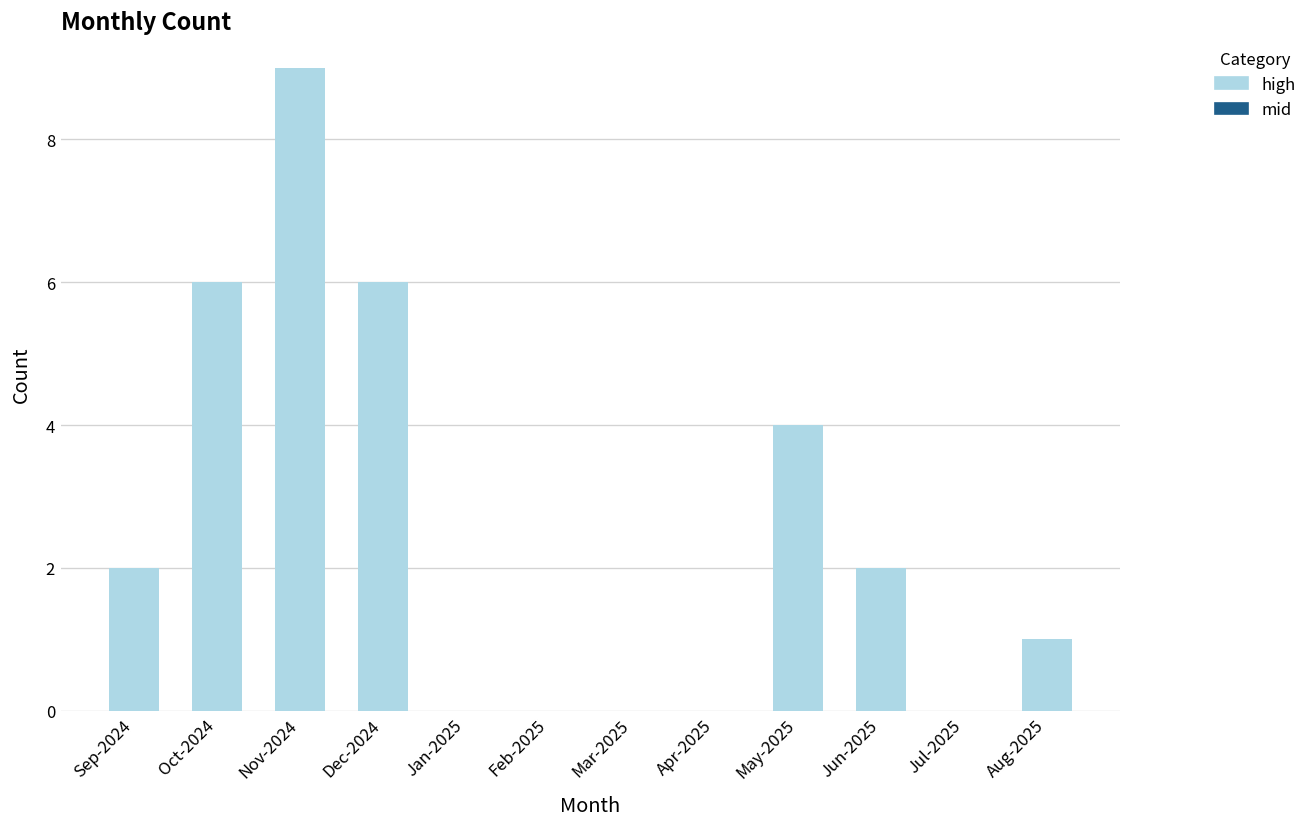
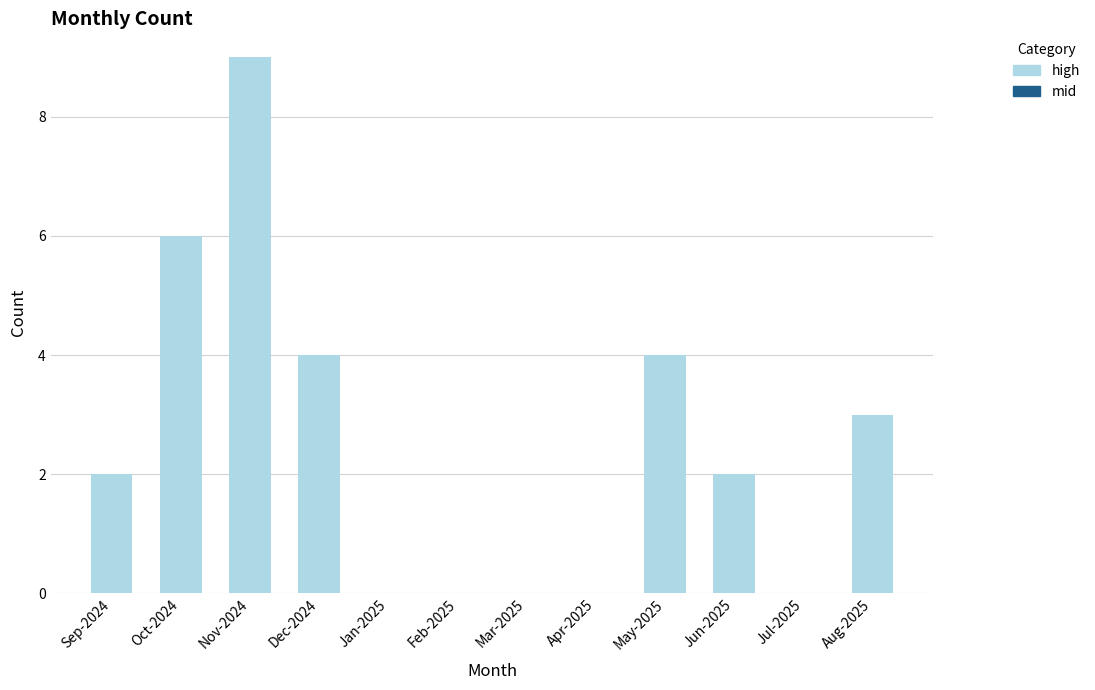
high, Dec-2024: 6 -> 4
high, Aug-2025: 1 -> 3
